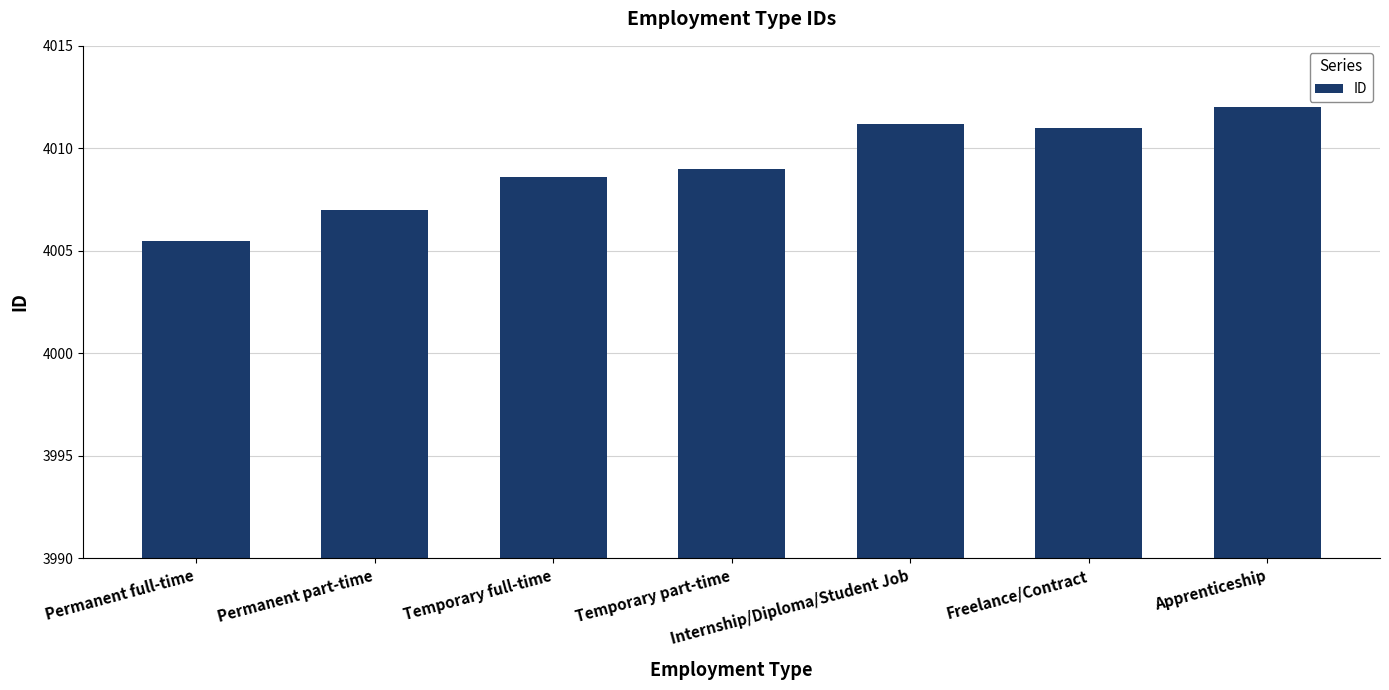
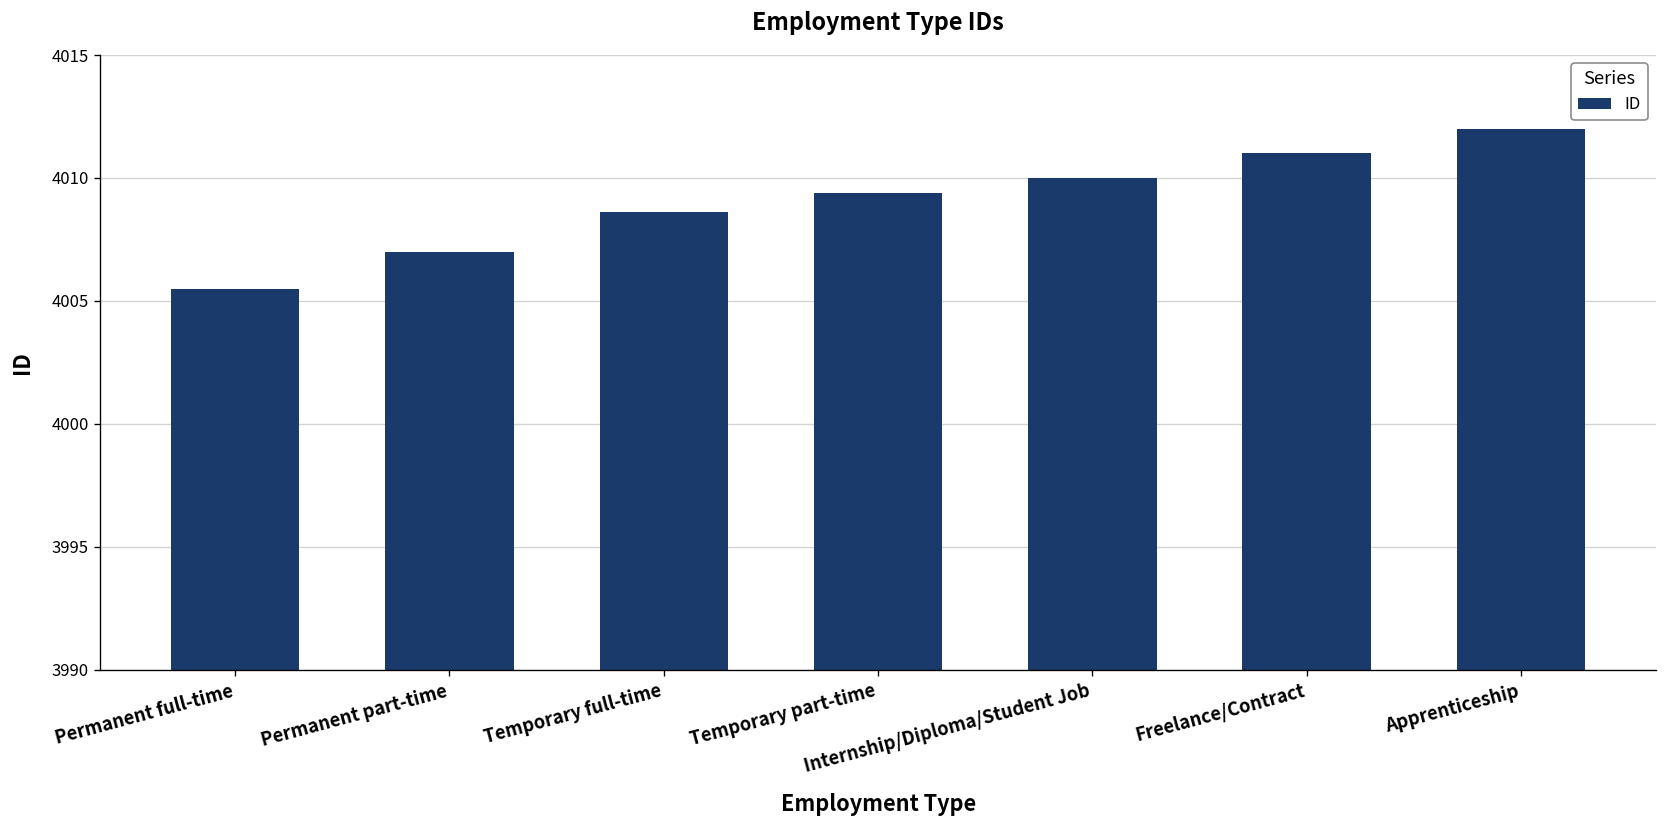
Temporary part-time: 4009.0 -> 4009.4
Internship/Diploma/Student Job: 4011.2 -> 4010.0
